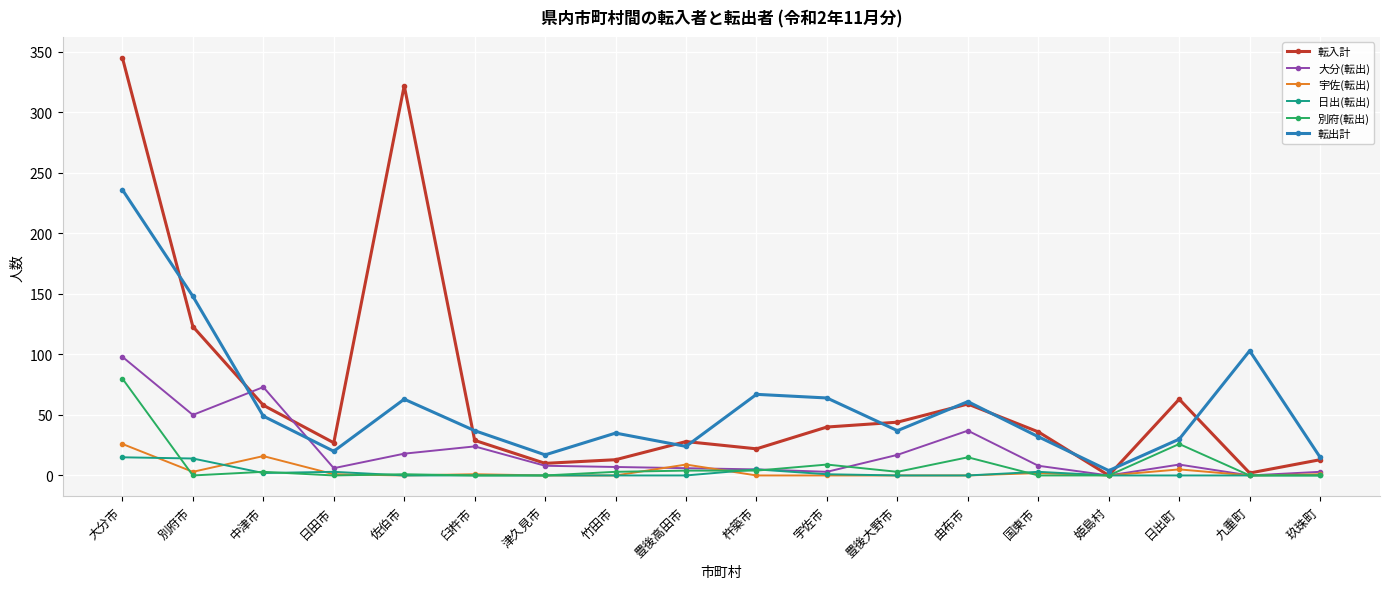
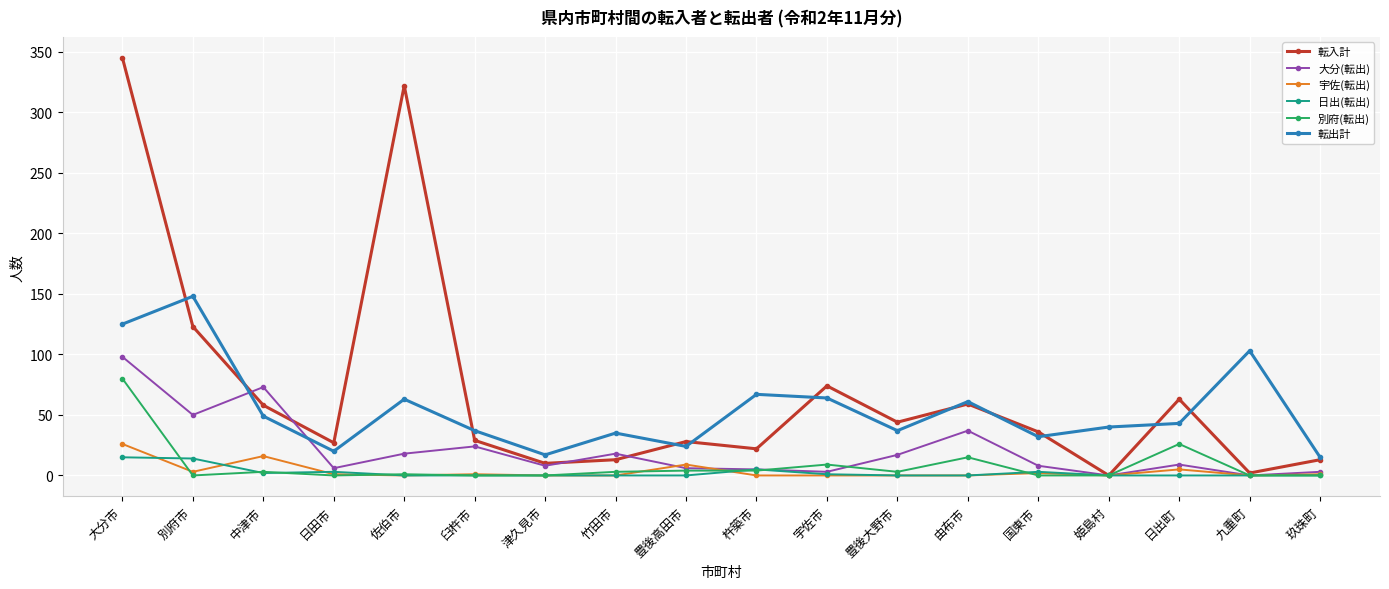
転出計, 大分市: 236 -> 125
大分(転出), 竹田市: 7 -> 18
転入計, 宇佐市: 40 -> 74
転出計, 姫島村: 4 -> 40
転出計, 日出町: 30 -> 43
